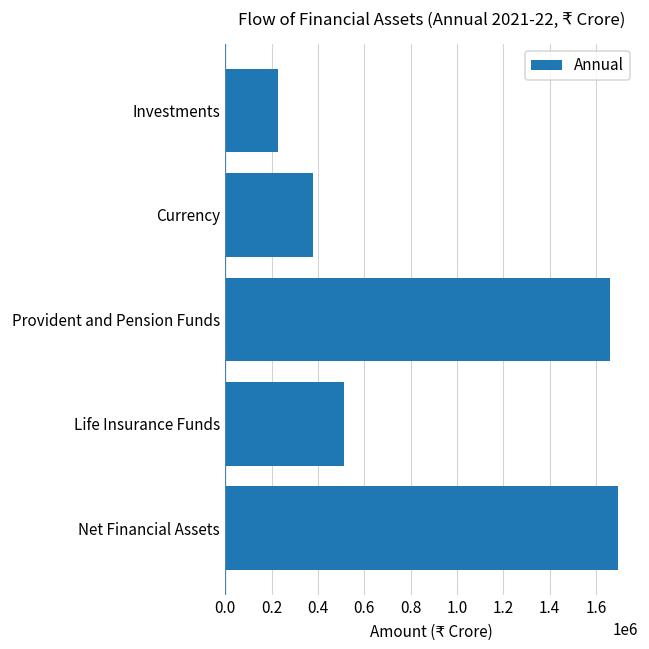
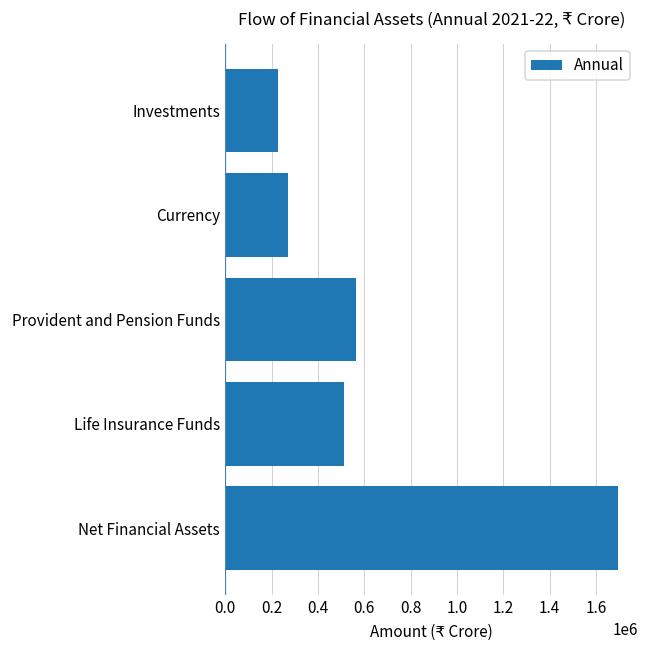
Currency: 380000 -> 270000
Provident and Pension Funds: 1660000 -> 560000
